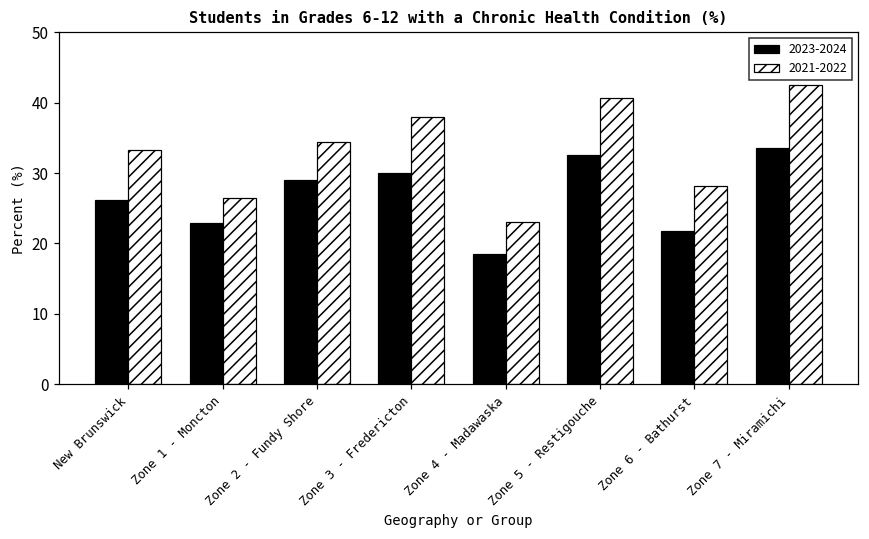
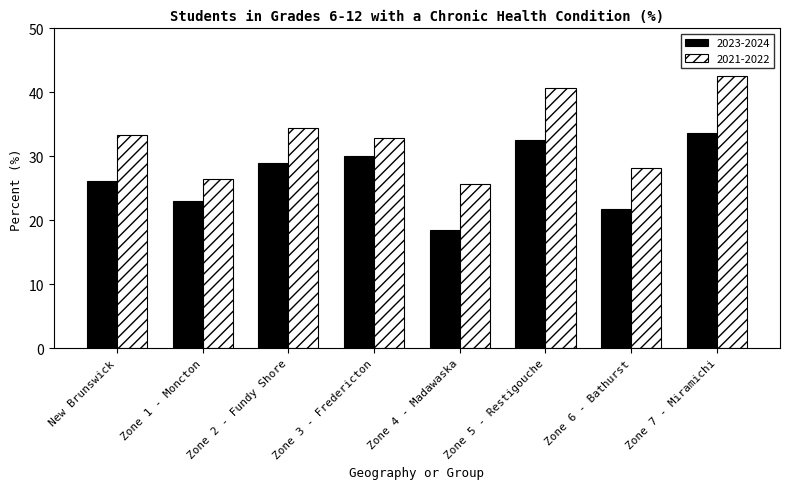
2021-2022, Zone 3 - Fredericton: 38 -> 33
2021-2022, Zone 4 - Madawaska: 23 -> 26
